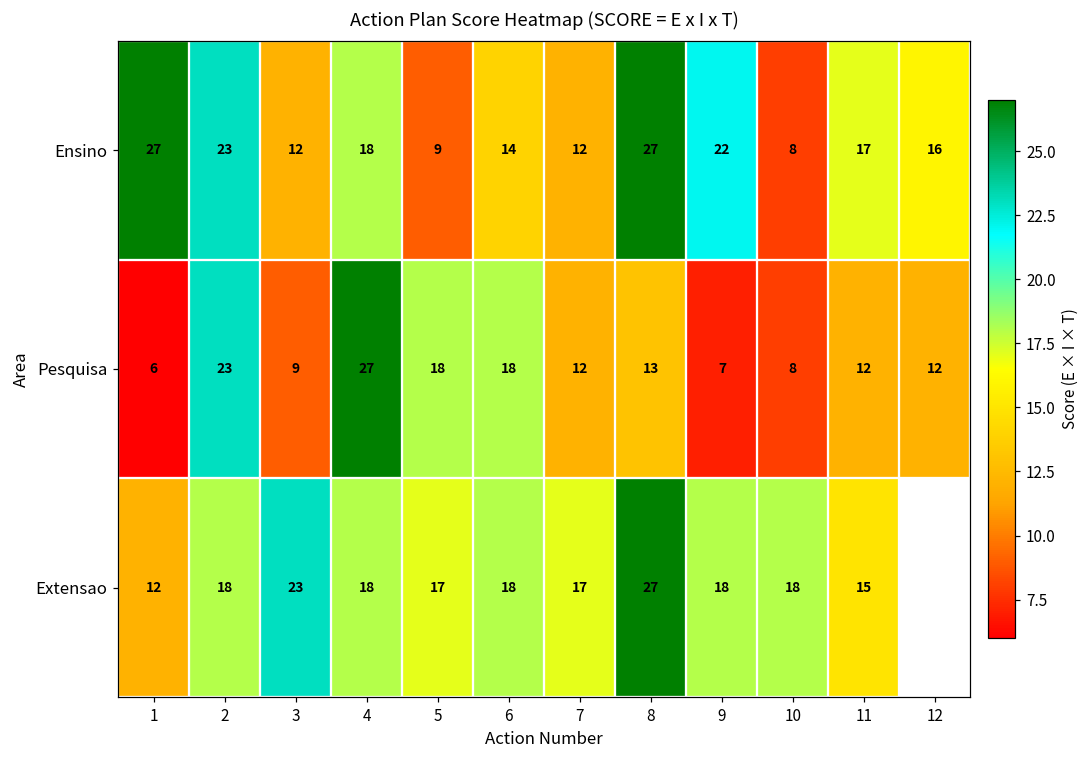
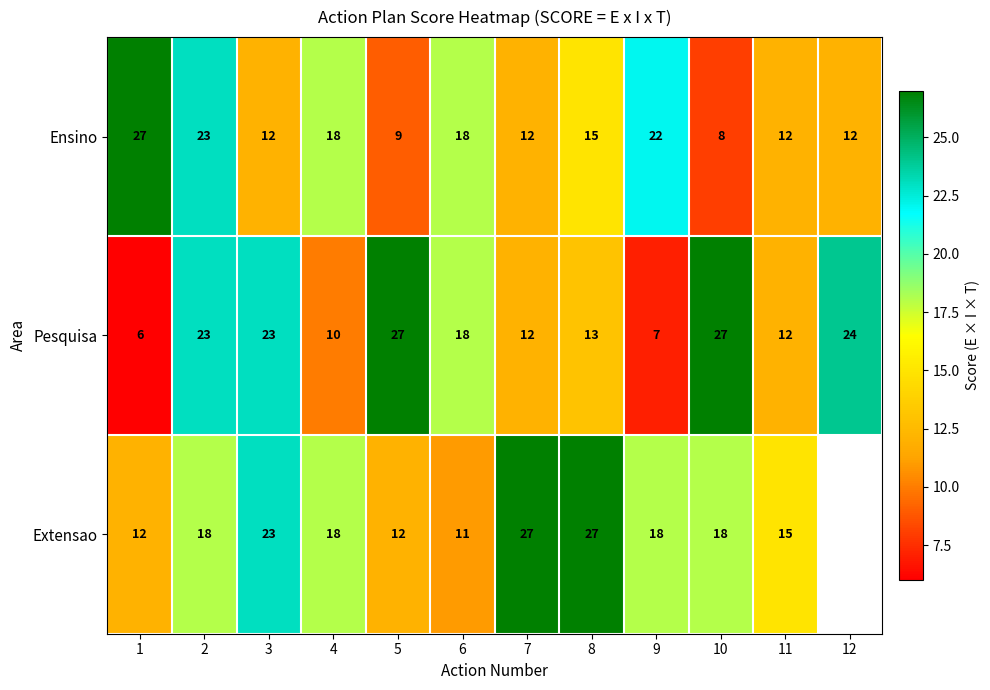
Ensino, 6: 14 -> 18
Ensino, 8: 27 -> 15
Ensino, 11: 17 -> 12
Ensino, 12: 16 -> 12
Pesquisa, 3: 9 -> 23
Pesquisa, 4: 27 -> 10
Pesquisa, 5: 18 -> 27
Pesquisa, 10: 8 -> 27
Pesquisa, 12: 12 -> 24
Extensao, 5: 17 -> 12
Extensao, 6: 18 -> 11
Extensao, 7: 17 -> 27
